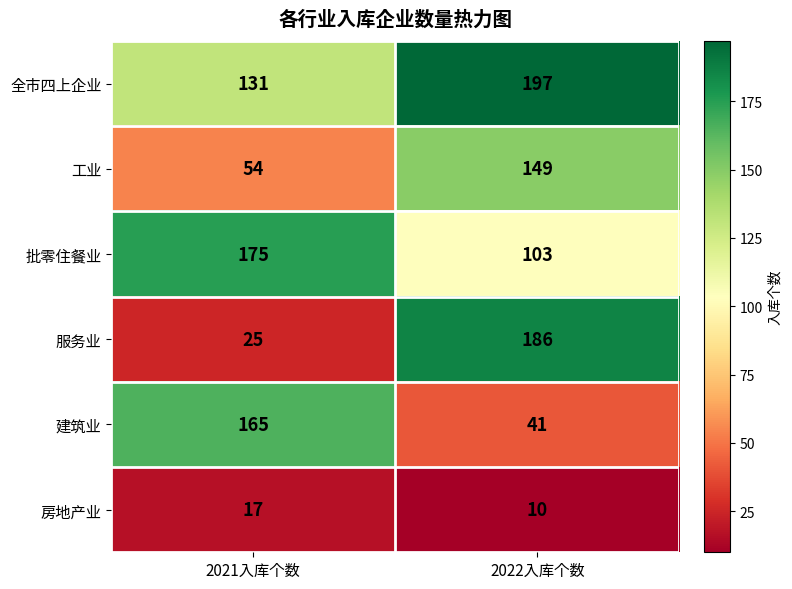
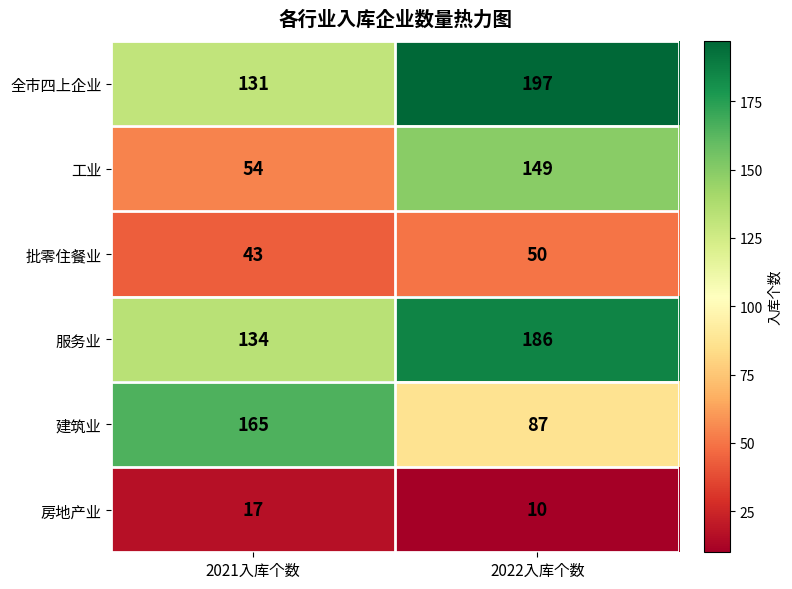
批零住餐业, 2021入库个数: 175 -> 43
批零住餐业, 2022入库个数: 103 -> 50
服务业, 2021入库个数: 25 -> 134
建筑业, 2022入库个数: 41 -> 87
